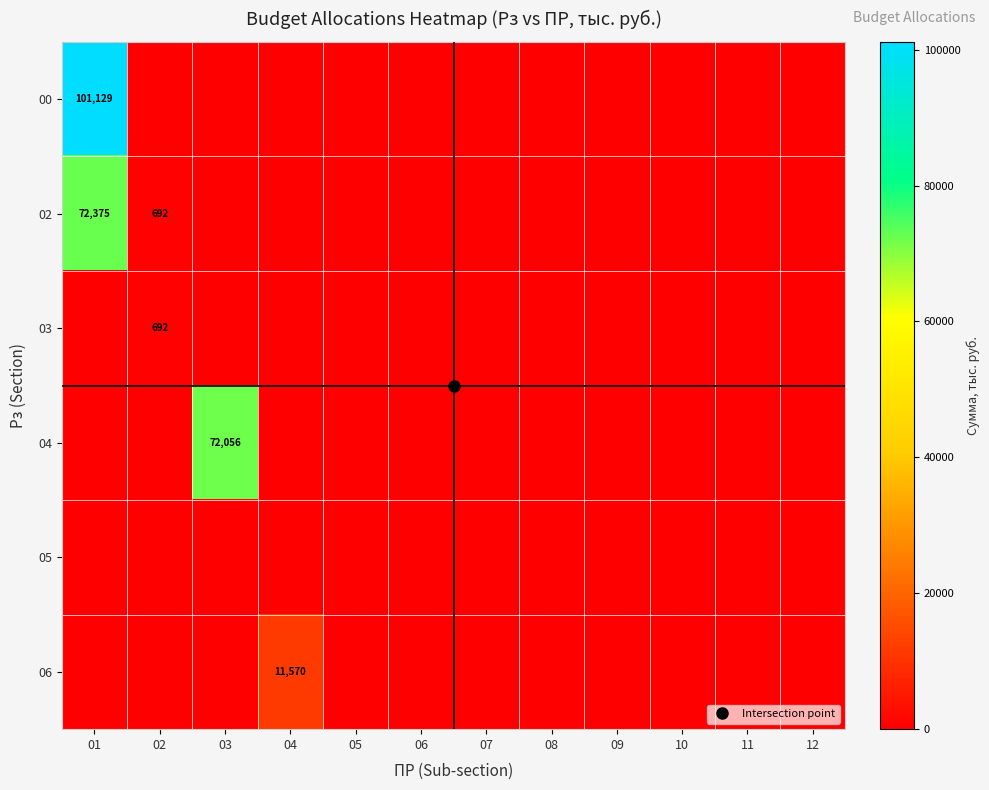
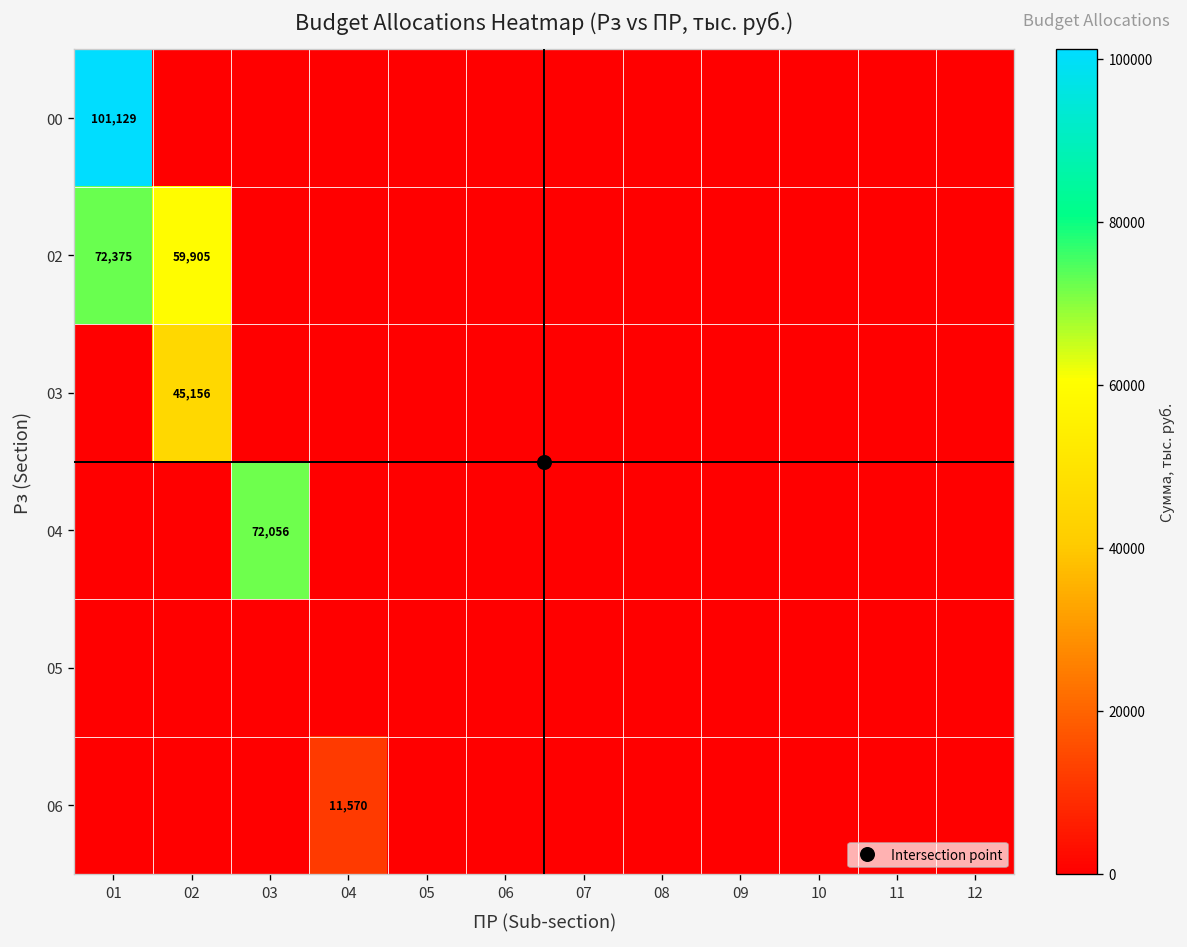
02, 02: 692 -> 59,905
03, 02: 692 -> 45,156
